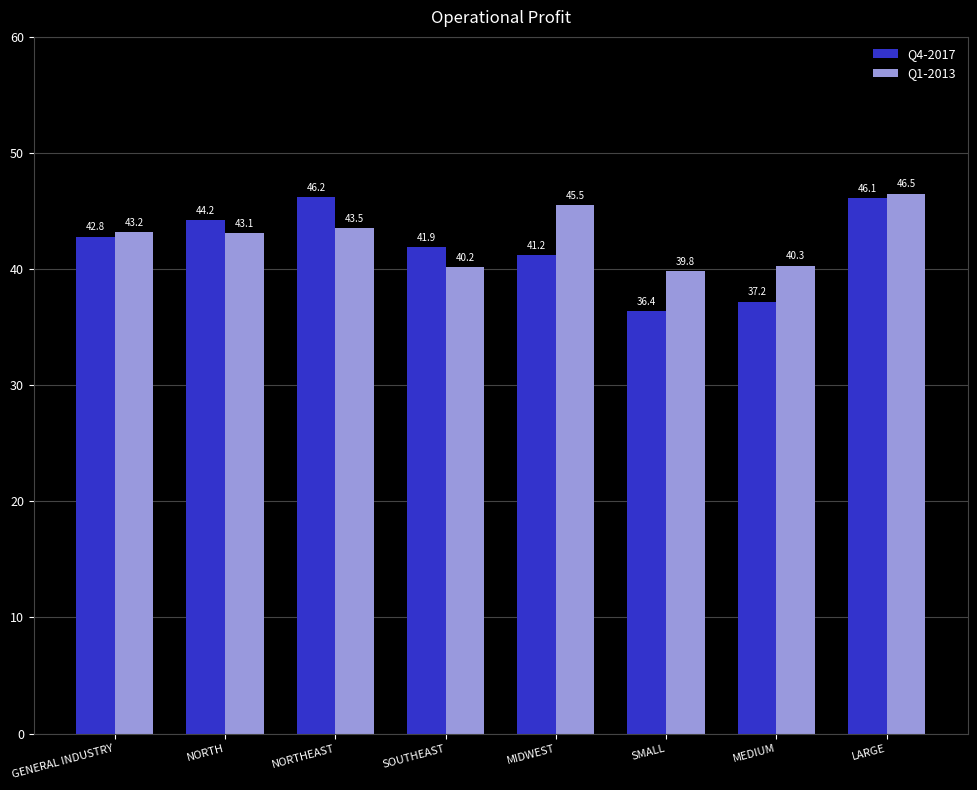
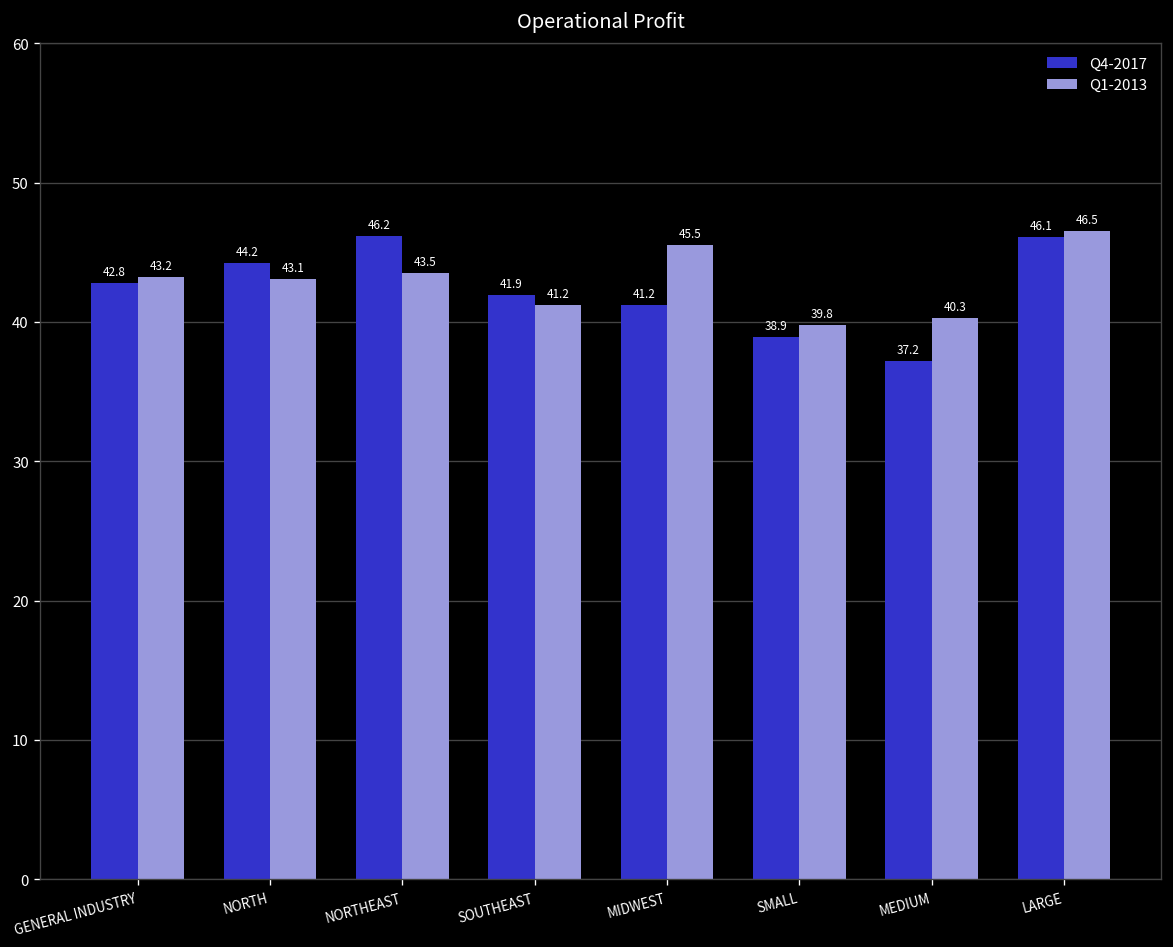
Q1-2013, SOUTHEAST: 40.2 -> 41.2
Q4-2017, SMALL: 36.4 -> 38.9
